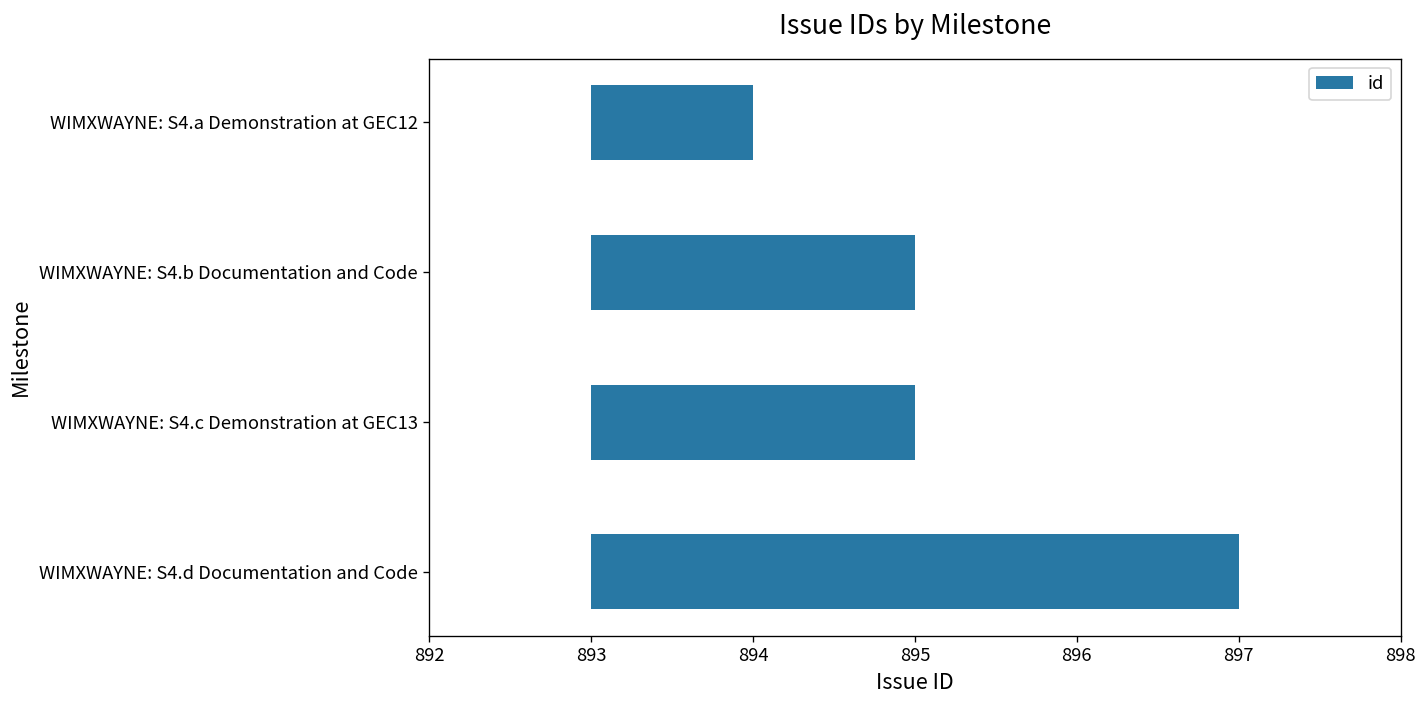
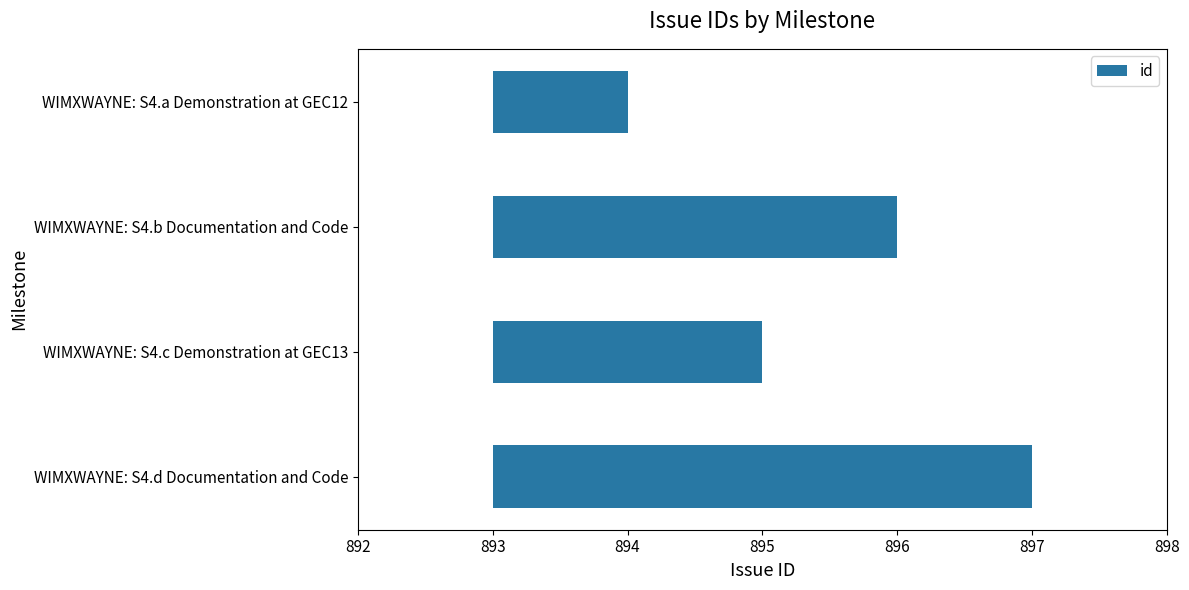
WIMXWAYNE: S4.b Documentation and Code: 895 -> 896
